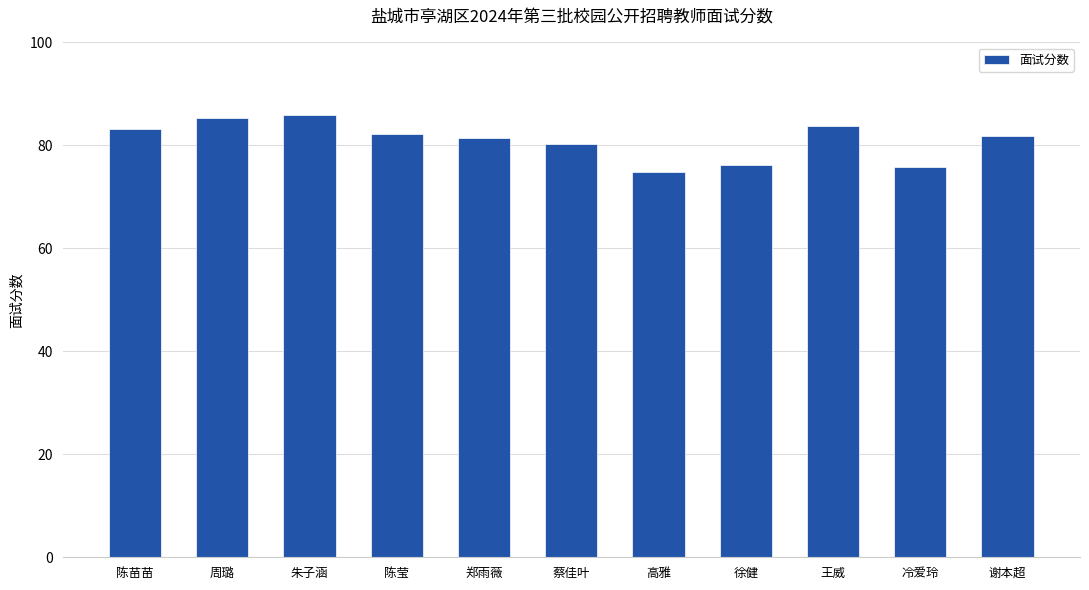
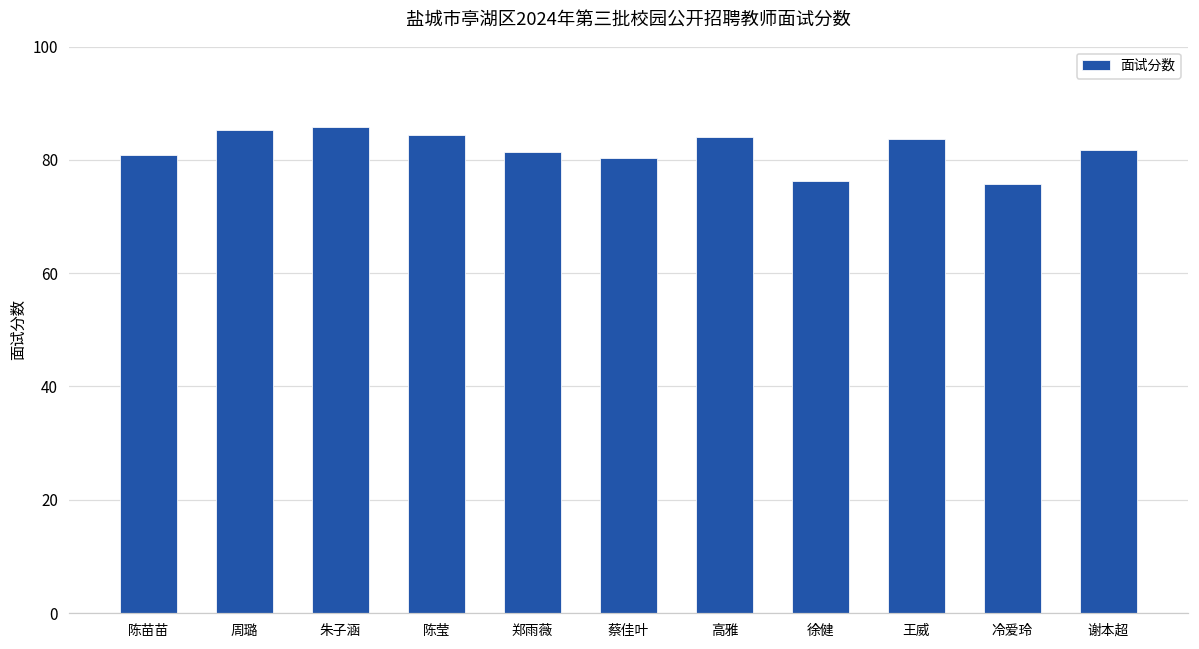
陈苗苗: 83 -> 81
陈莹: 82 -> 84
高雅: 75 -> 84
